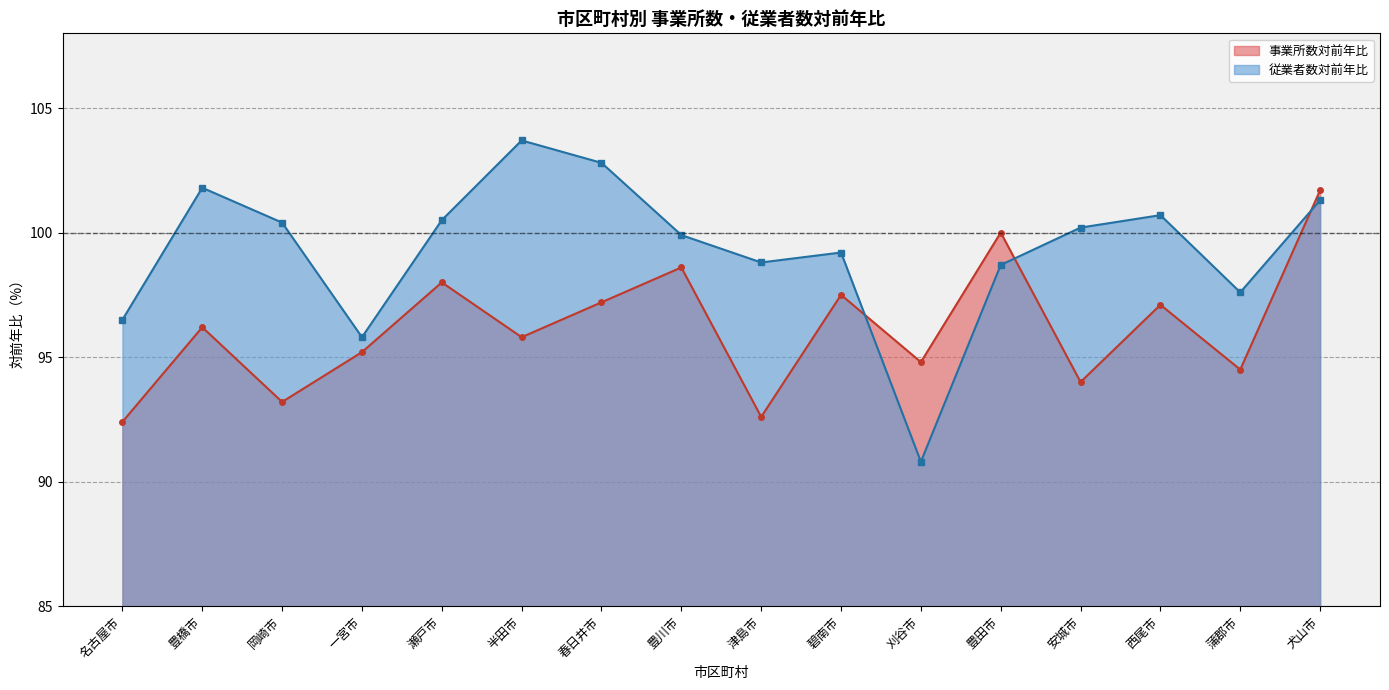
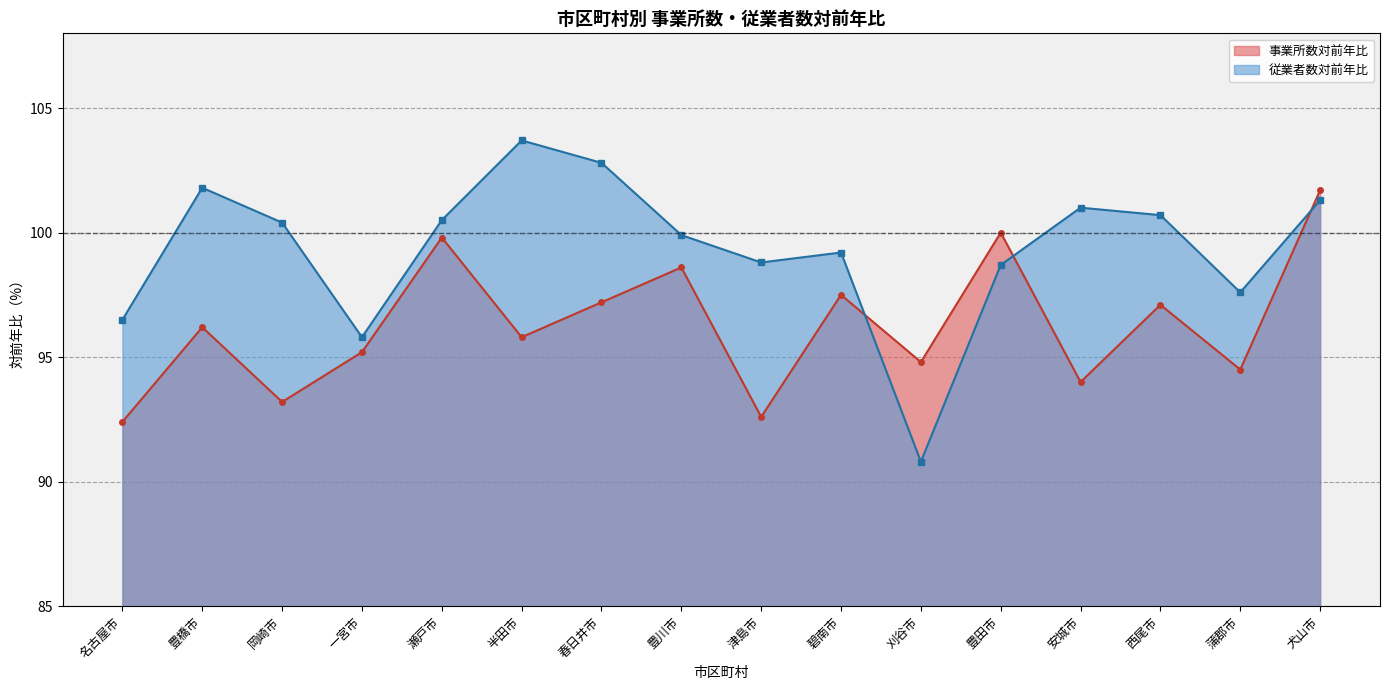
事業所数対前年比, 瀬戸市: 98.0 -> 99.8
従業者数対前年比, 安城市: 100.2 -> 101.0
